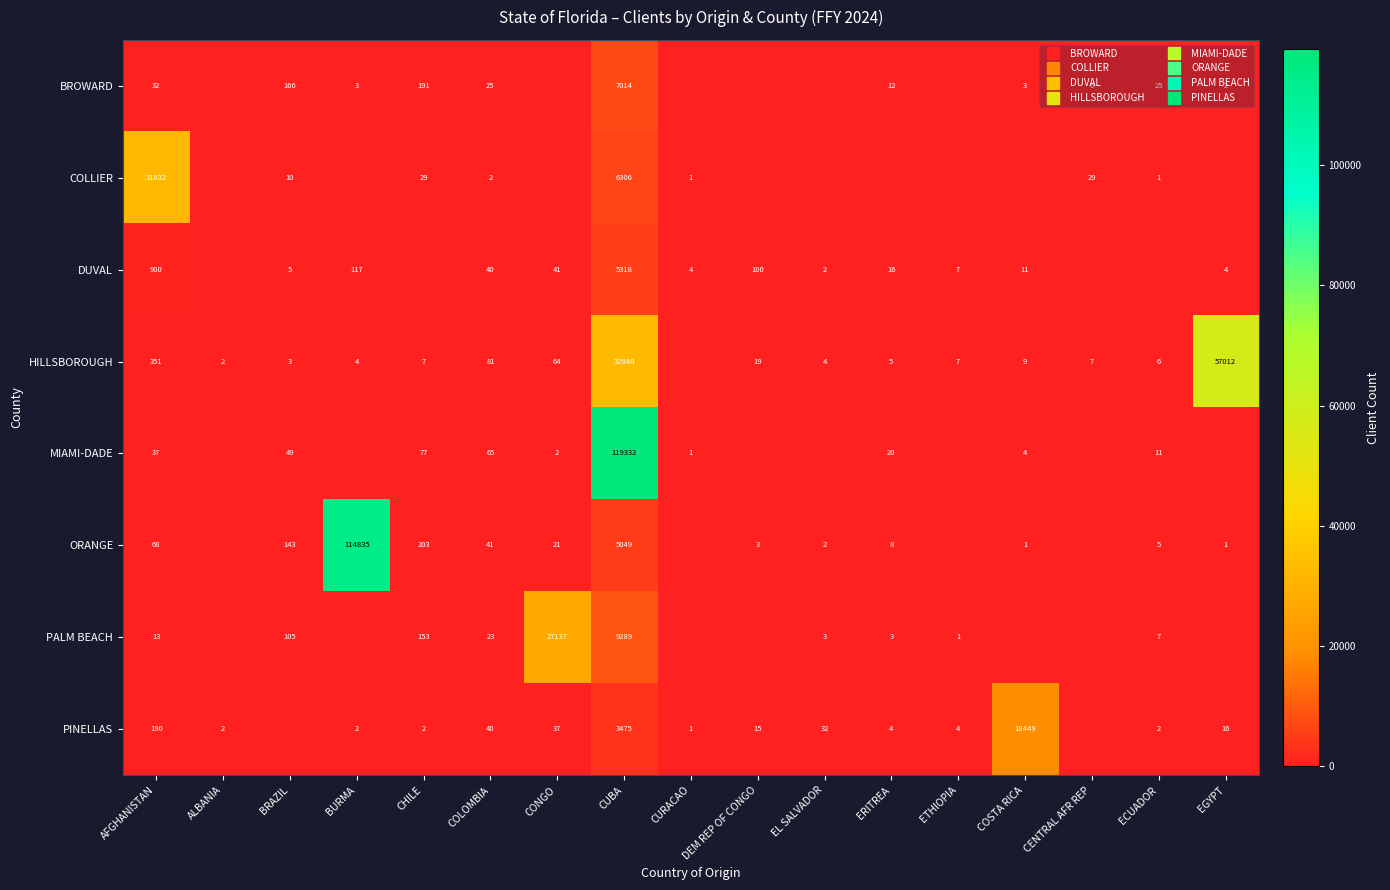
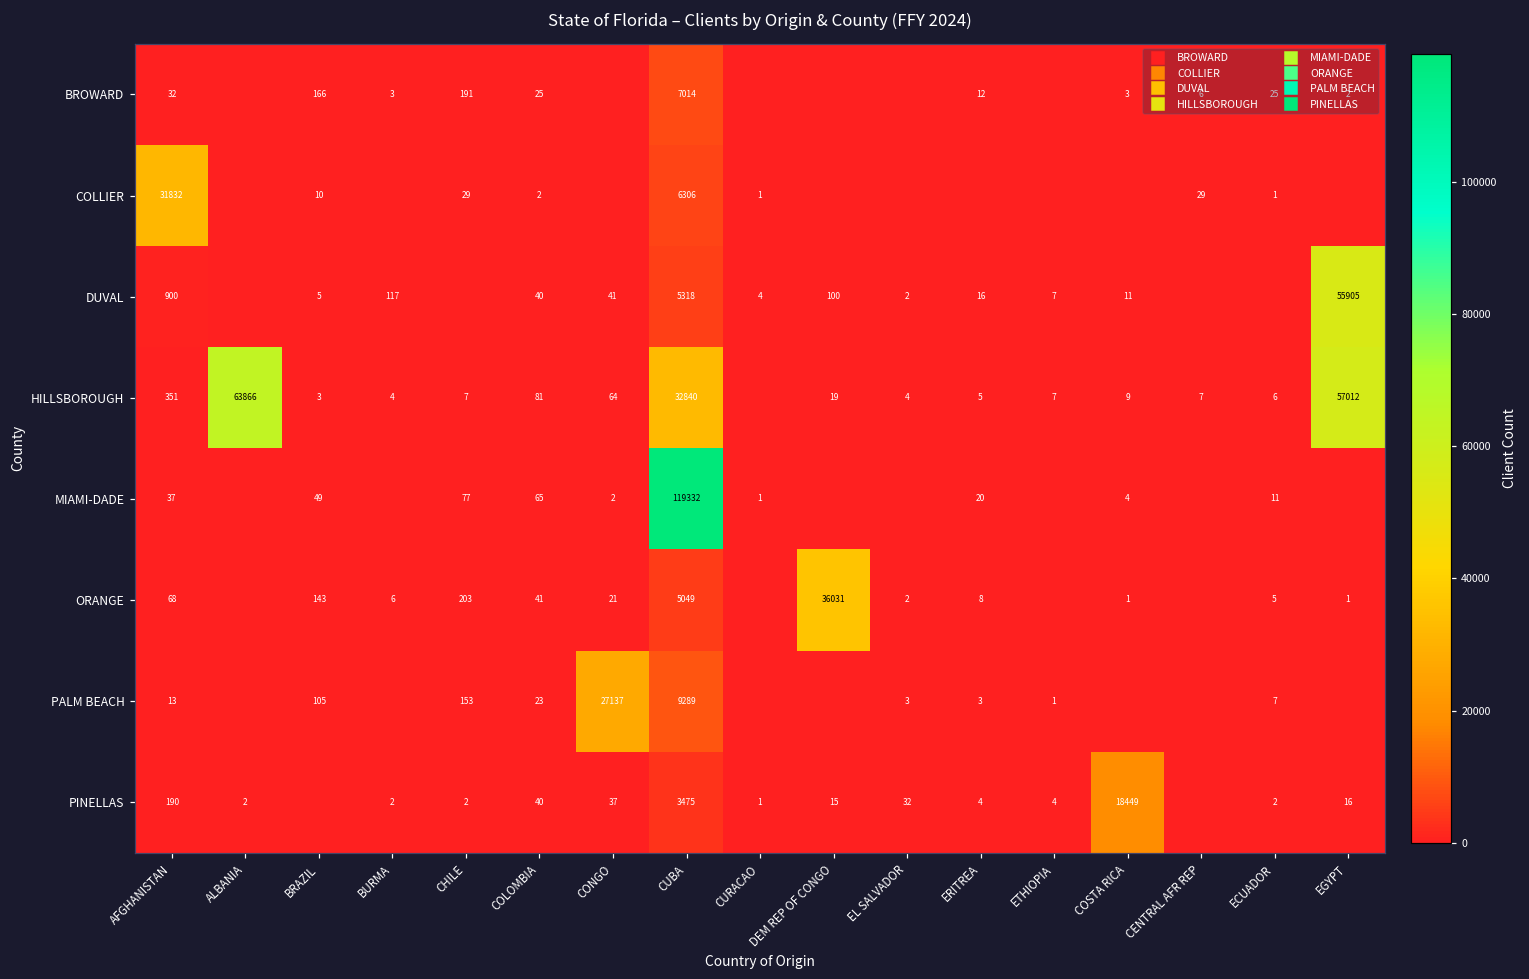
DUVAL, EGYPT: 4 -> 55905
HILLSBOROUGH, ALBANIA: 2 -> 63866
ORANGE, BURMA: 114835 -> 6
ORANGE, DEM REP OF CONGO: 3 -> 36031
